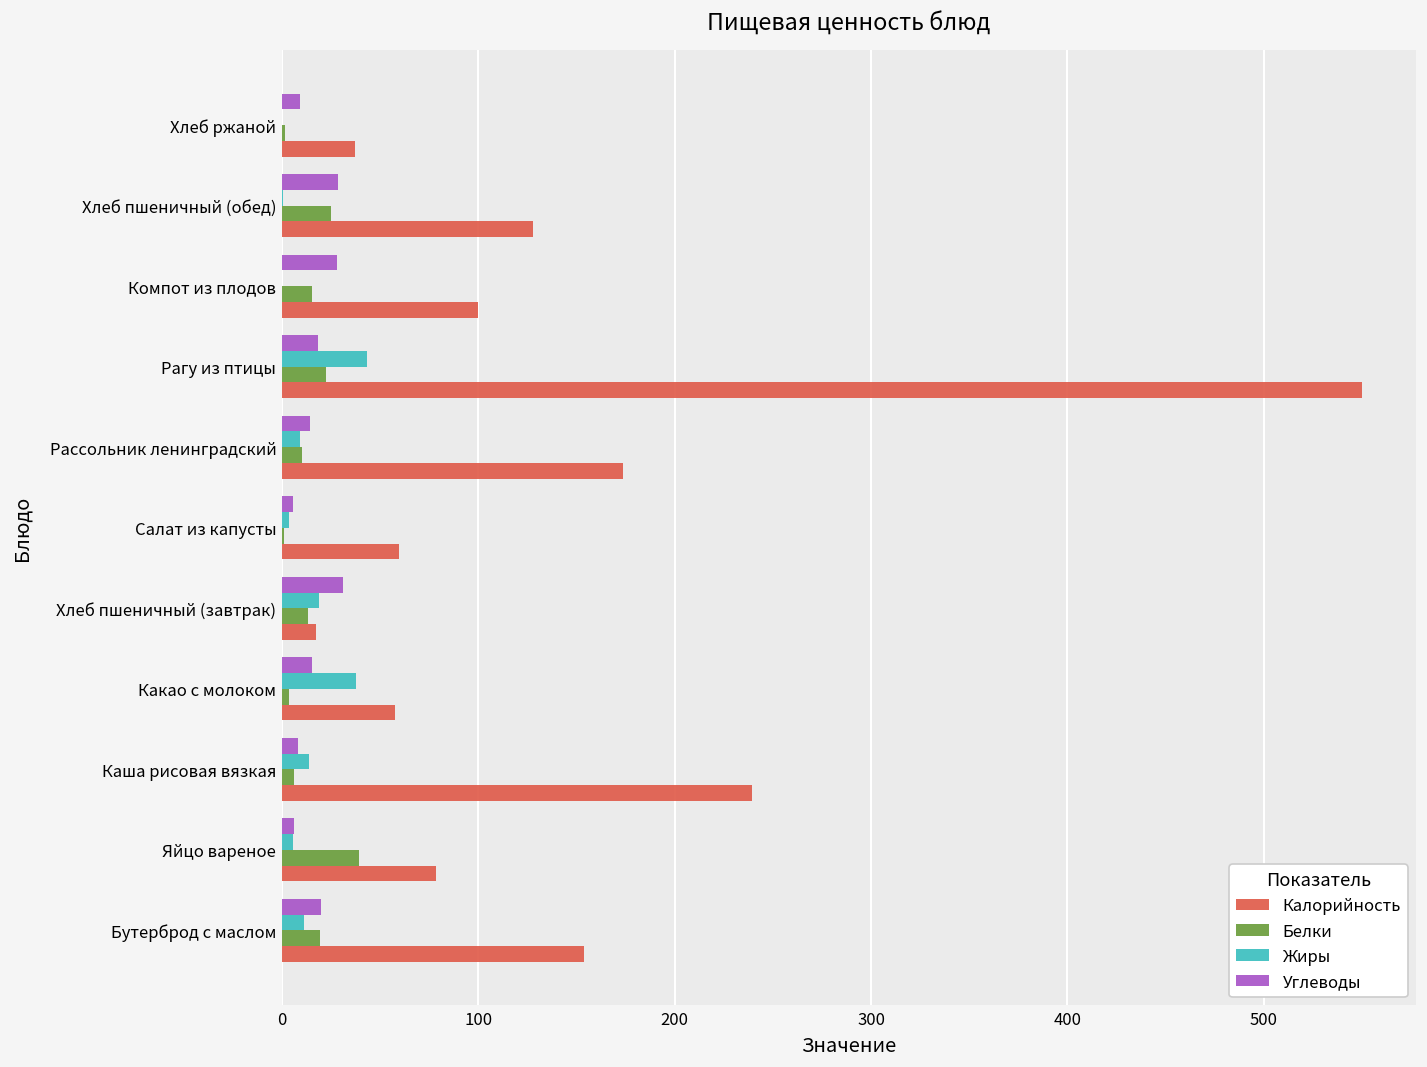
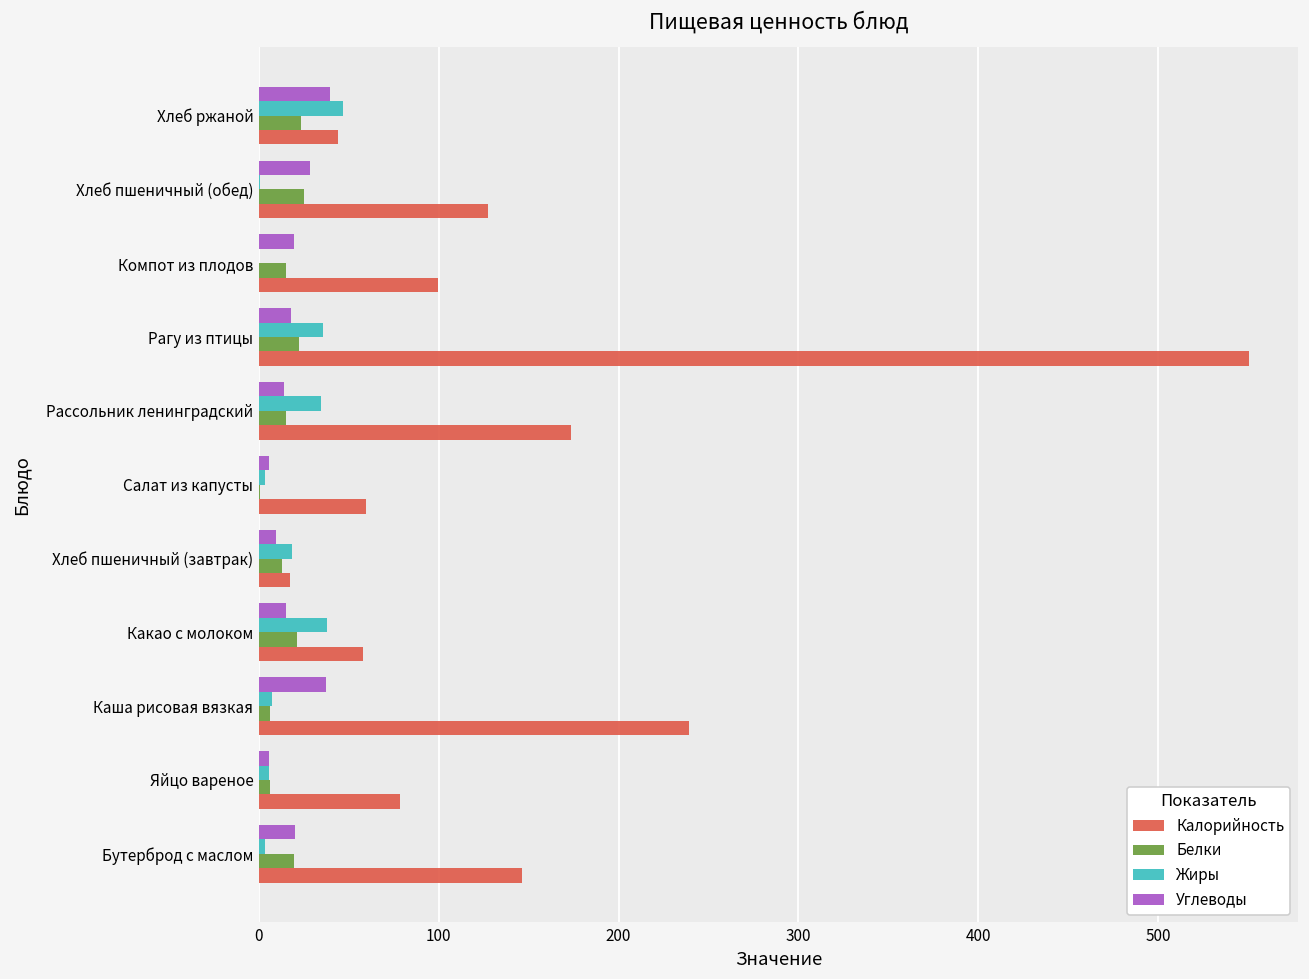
Углеводы, Хлеб ржаной: 9 -> 40
Жиры, Хлеб ржаной: 0 -> 47
Белки, Хлеб ржаной: 2 -> 24
Калорийность, Хлеб ржаной: 37 -> 44
Углеводы, Компот из плодов: 28 -> 20
Жиры, Рагу из птицы: 43 -> 36
Жиры, Рассольник ленинградский: 9 -> 35
Белки, Рассольник ленинградский: 10 -> 15
Углеводы, Хлеб пшеничный (завтрак): 31 -> 10
Белки, Какао с молоком: 3 -> 21
Углеводы, Каша рисовая вязкая: 8 -> 37
Жиры, Каша рисовая вязкая: 14 -> 7
Белки, Яйцо вареное: 39 -> 6
Жиры, Бутерброд с маслом: 11 -> 3
Калорийность, Бутерброд с маслом: 154 -> 146
